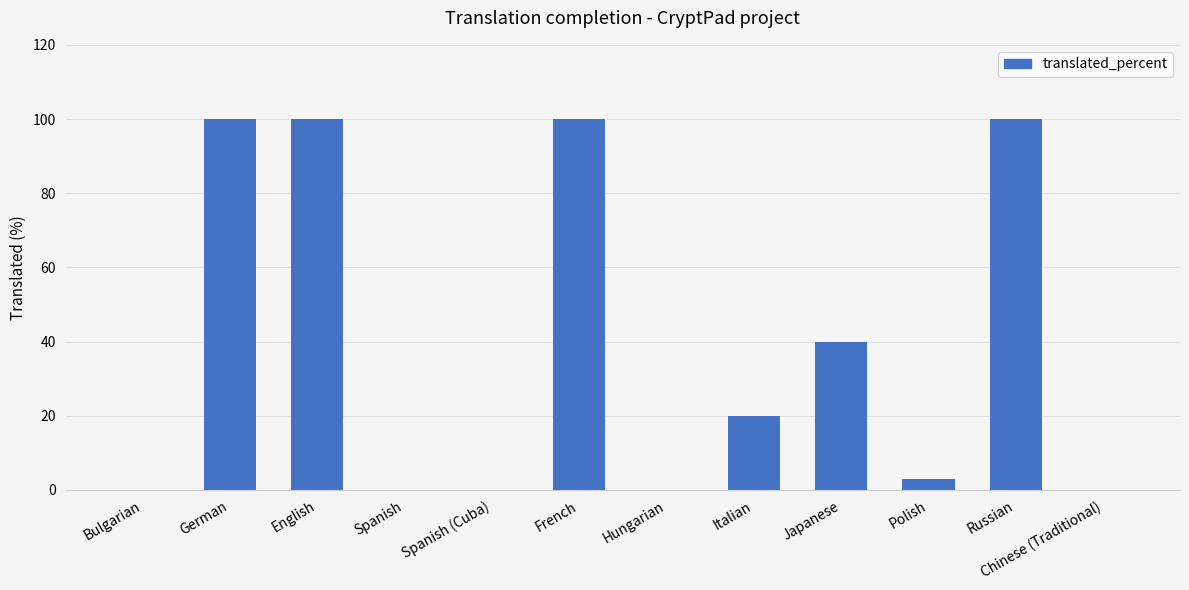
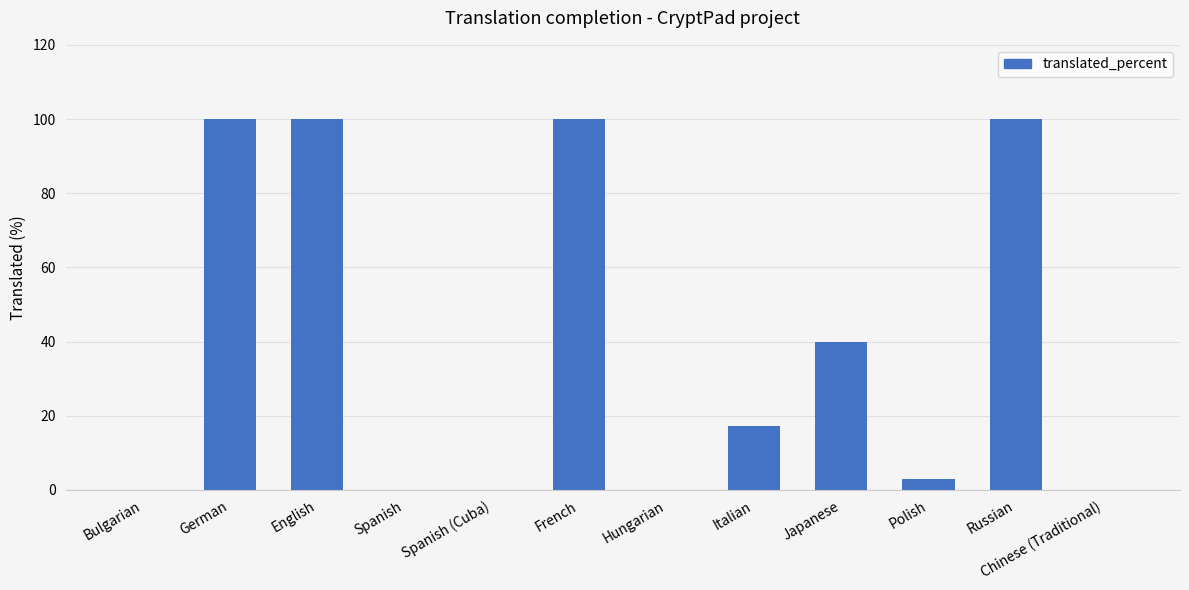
Italian: 20 -> 17
